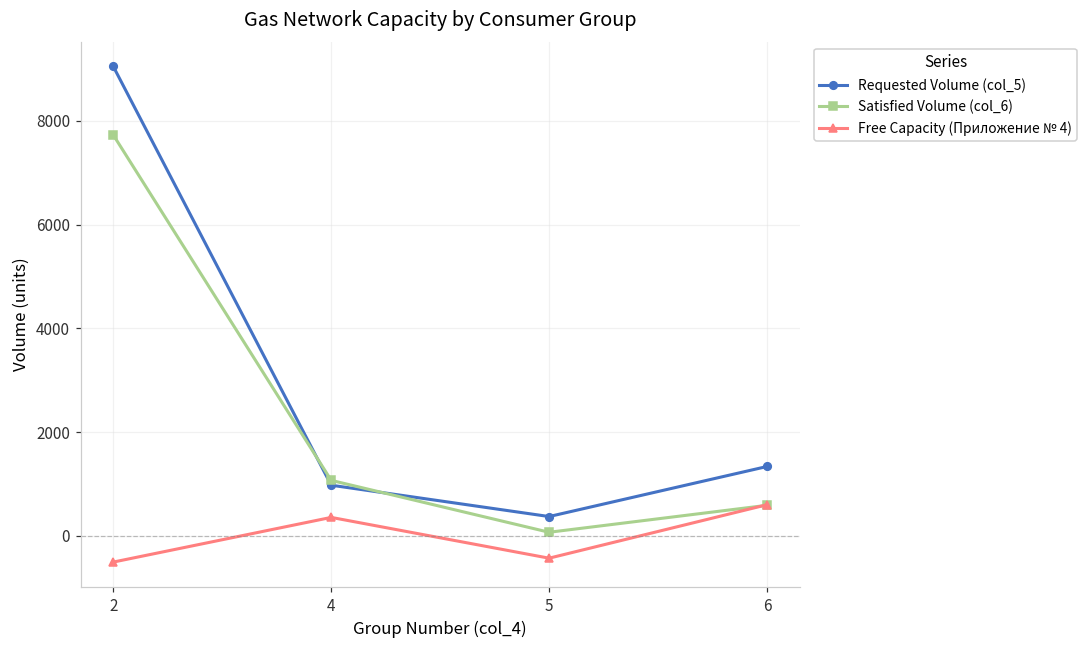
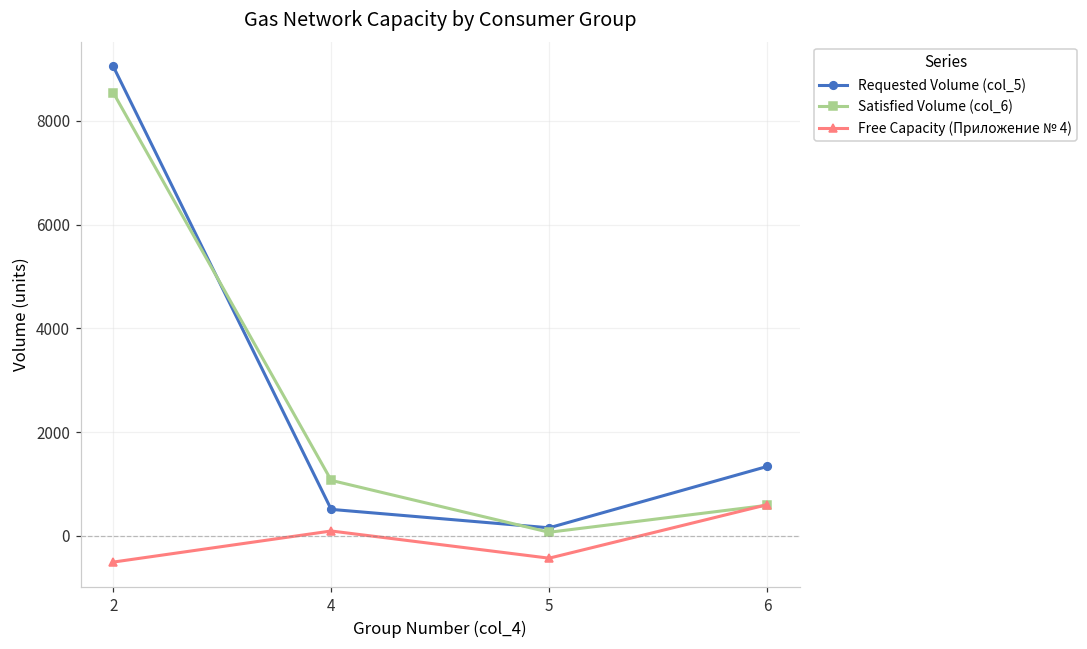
Satisfied Volume (col_6), 2: 7700 -> 8500
Requested Volume (col_5), 4: 1000 -> 500
Free Capacity (Приложение № 4), 4: 400 -> 100
Requested Volume (col_5), 5: 400 -> 200
